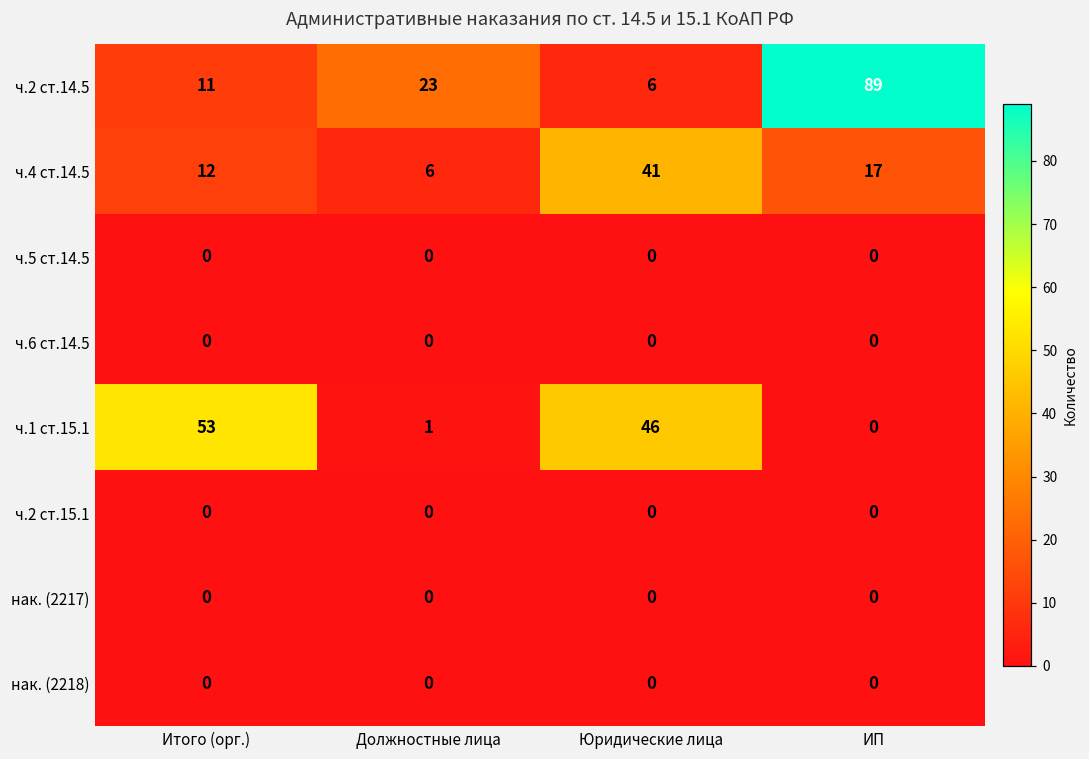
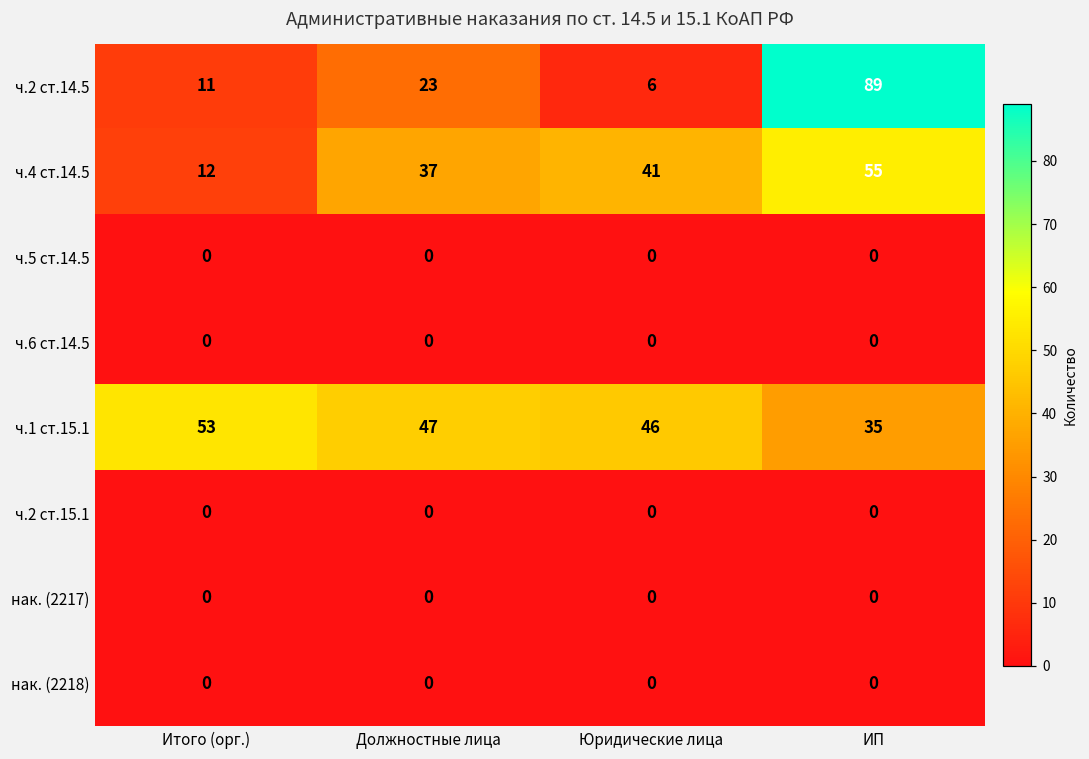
ч.4 ст.14.5, Должностные лица: 6 -> 37
ч.4 ст.14.5, ИП: 17 -> 55
ч.1 ст.15.1, Должностные лица: 1 -> 47
ч.1 ст.15.1, ИП: 0 -> 35
